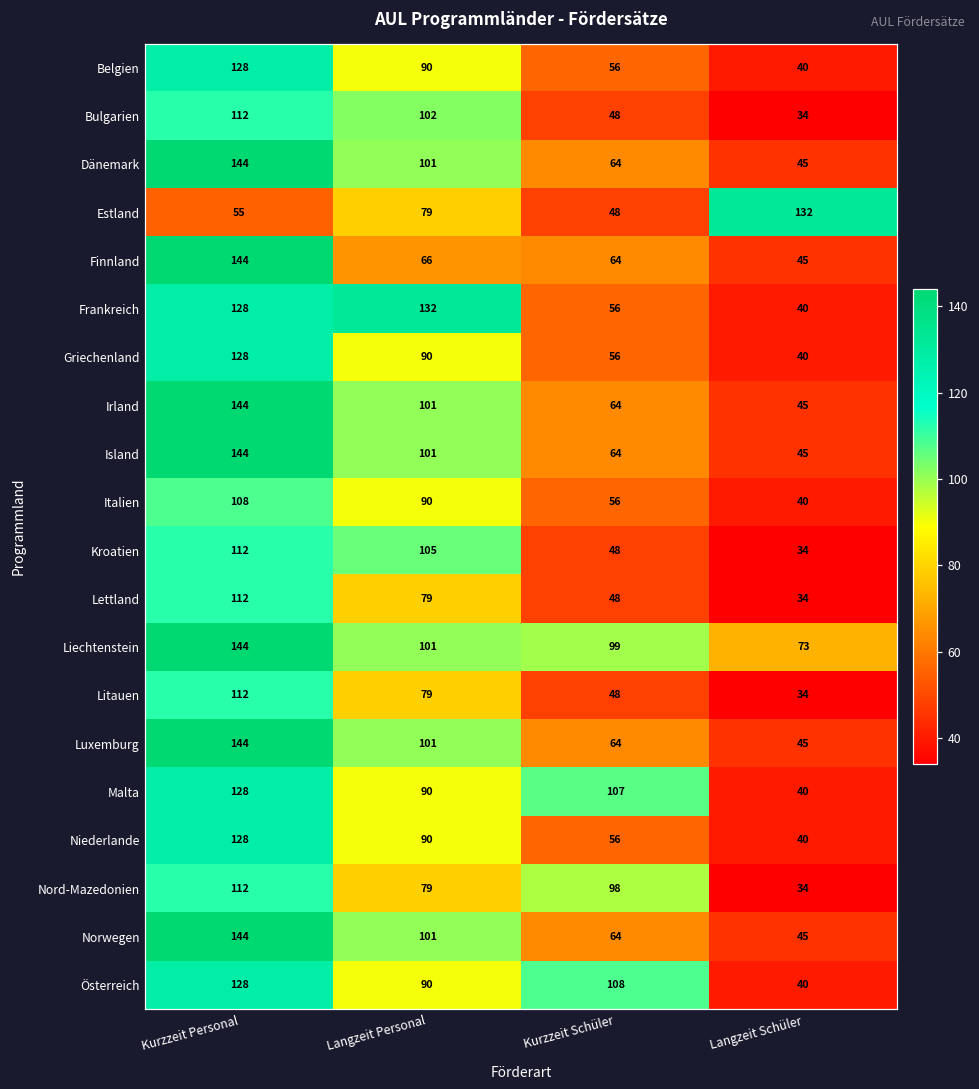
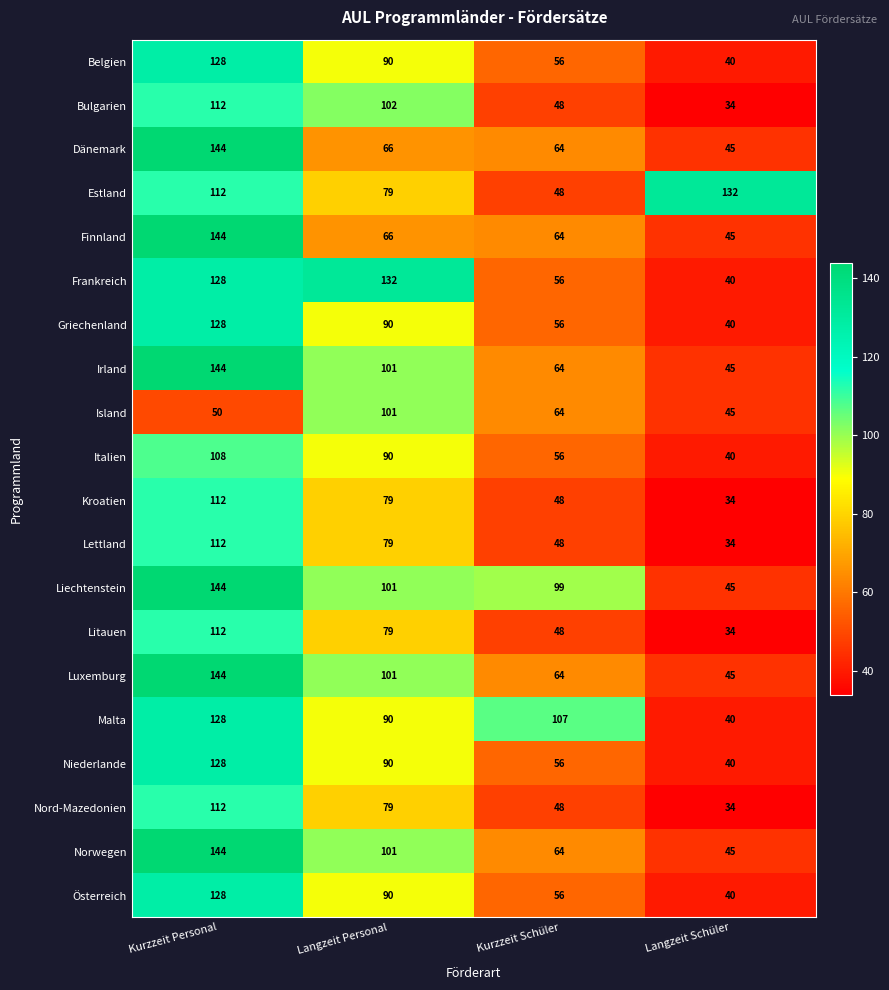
Dänemark, Langzeit Personal: 101 -> 66
Estland, Kurzzeit Personal: 55 -> 112
Island, Kurzzeit Personal: 144 -> 50
Kroatien, Langzeit Personal: 105 -> 79
Liechtenstein, Langzeit Schüler: 73 -> 45
Nord-Mazedonien, Kurzzeit Schüler: 98 -> 48
Österreich, Kurzzeit Schüler: 108 -> 56
